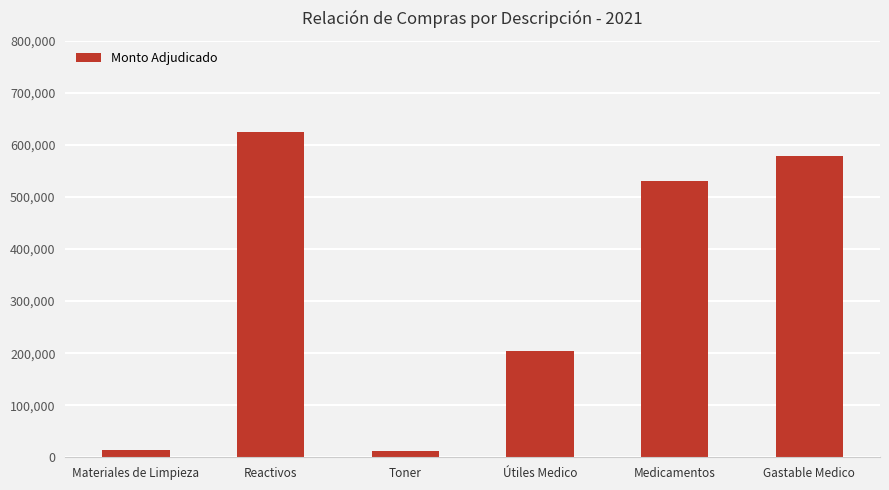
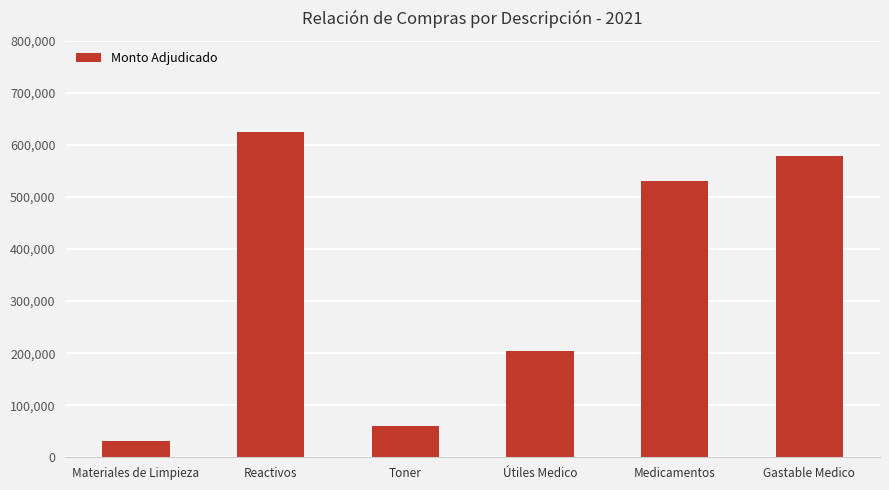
Materiales de Limpieza: 10,000 -> 30,000
Toner: 10,000 -> 60,000
